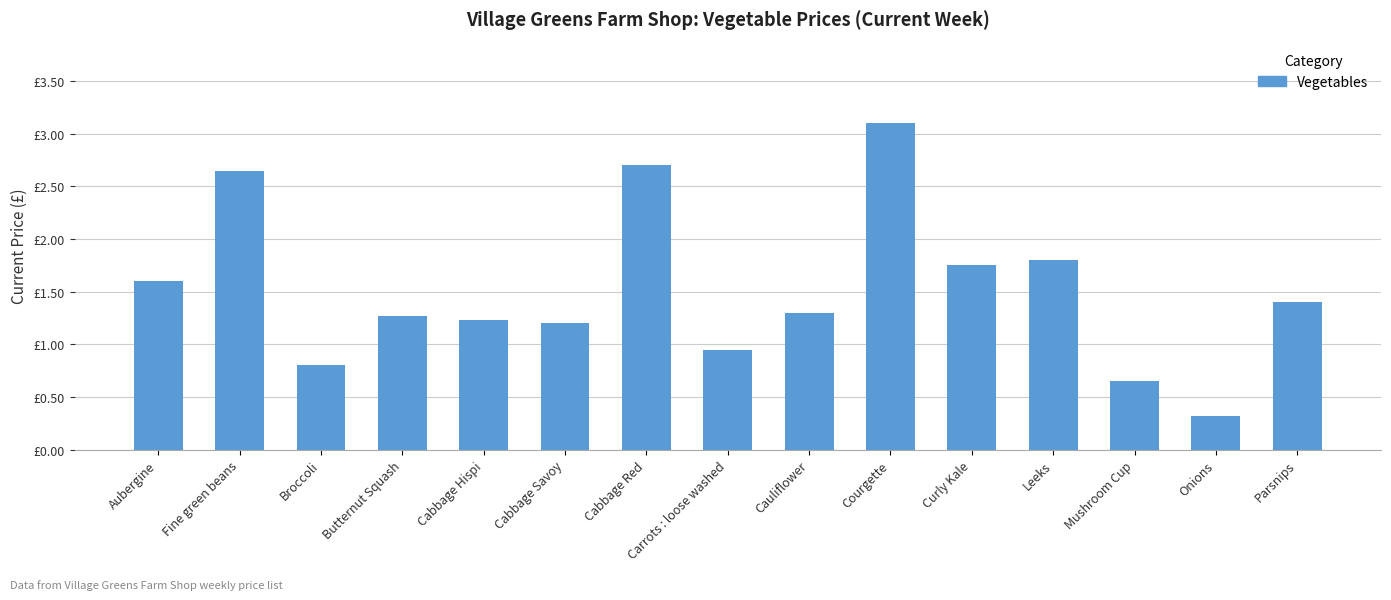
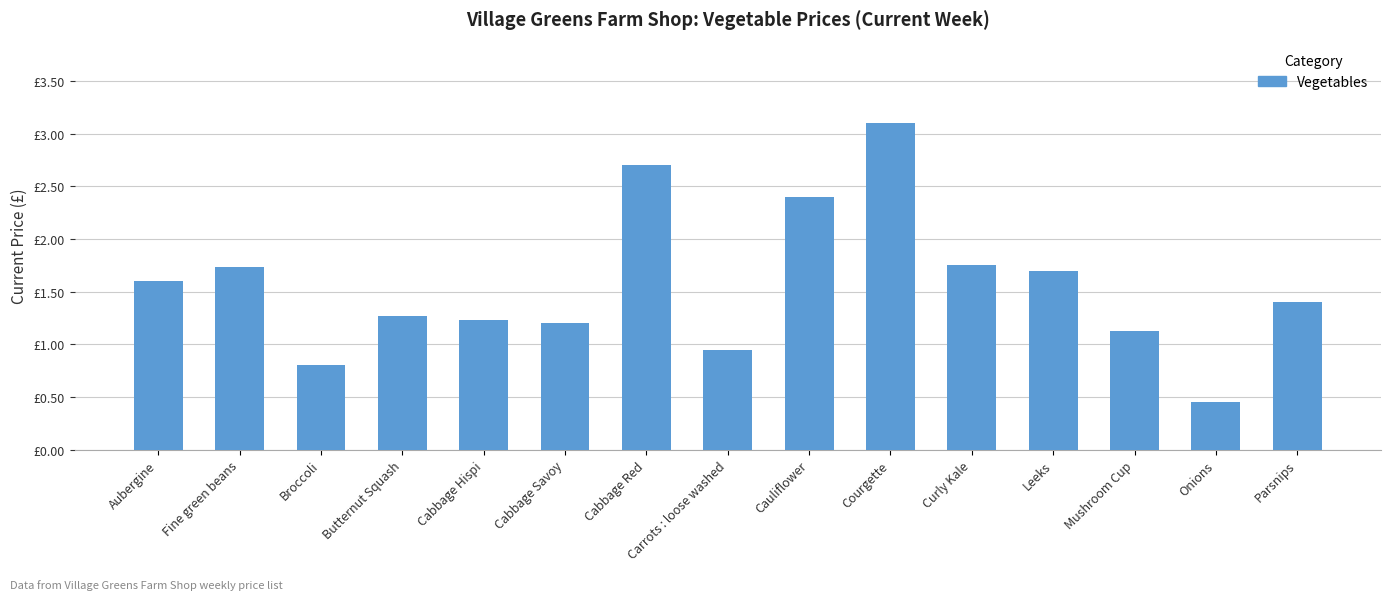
Fine green beans: £2.65 -> £1.73
Cauliflower: £1.3 -> £2.4
Leeks: £1.8 -> £1.7
Mushroom Cup: £0.65 -> £1.13
Onions: £0.32 -> £0.45
